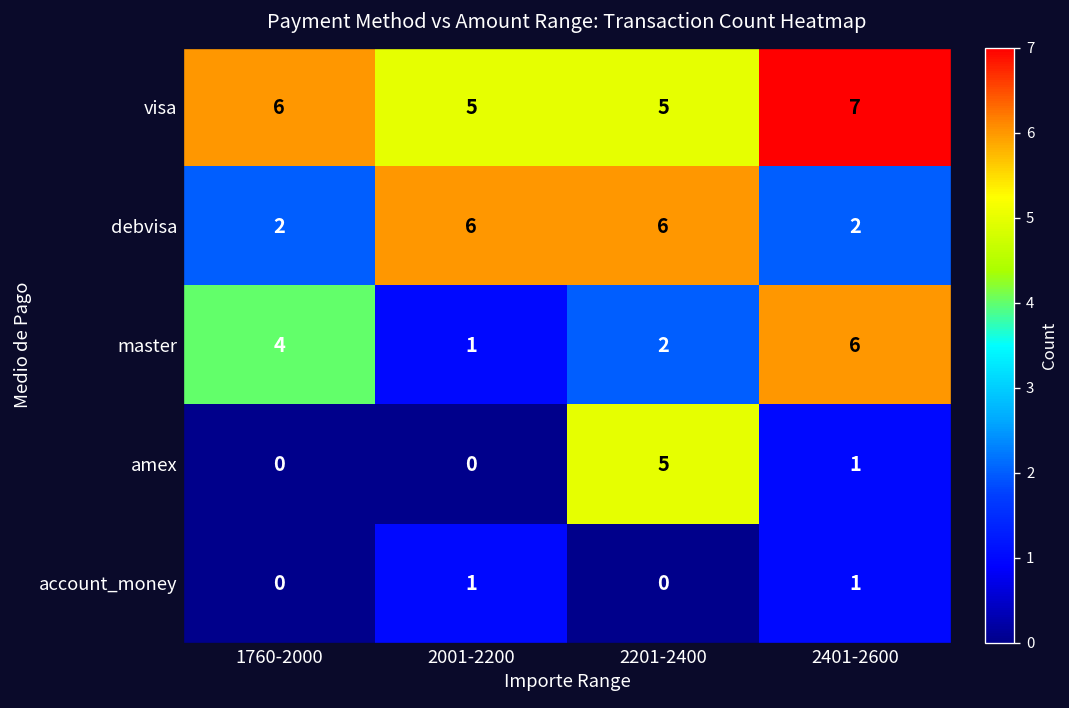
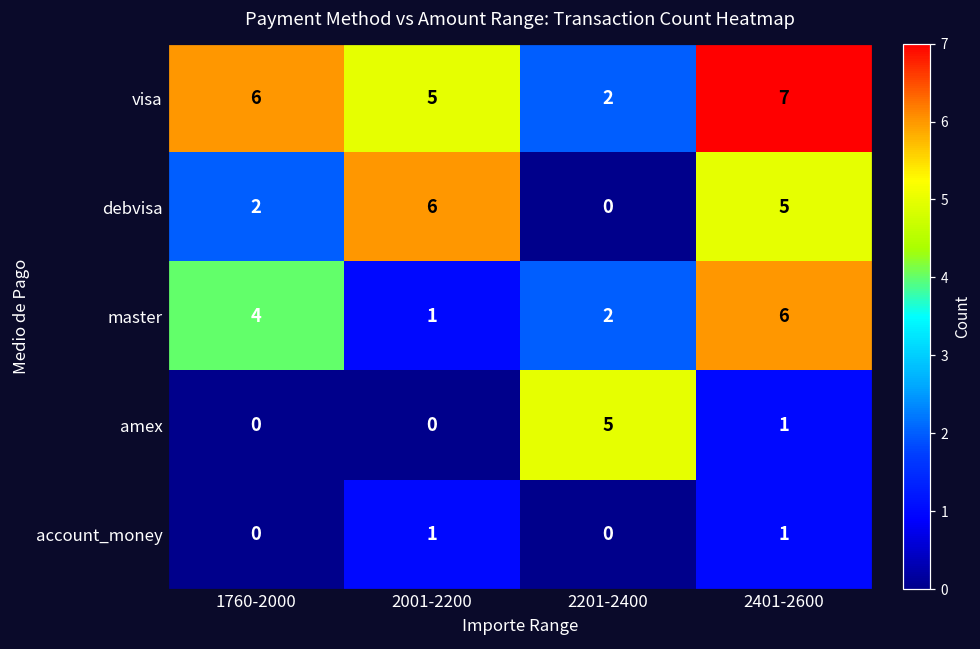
visa, 2201-2400: 5 -> 2
debvisa, 2201-2400: 6 -> 0
debvisa, 2401-2600: 2 -> 5
